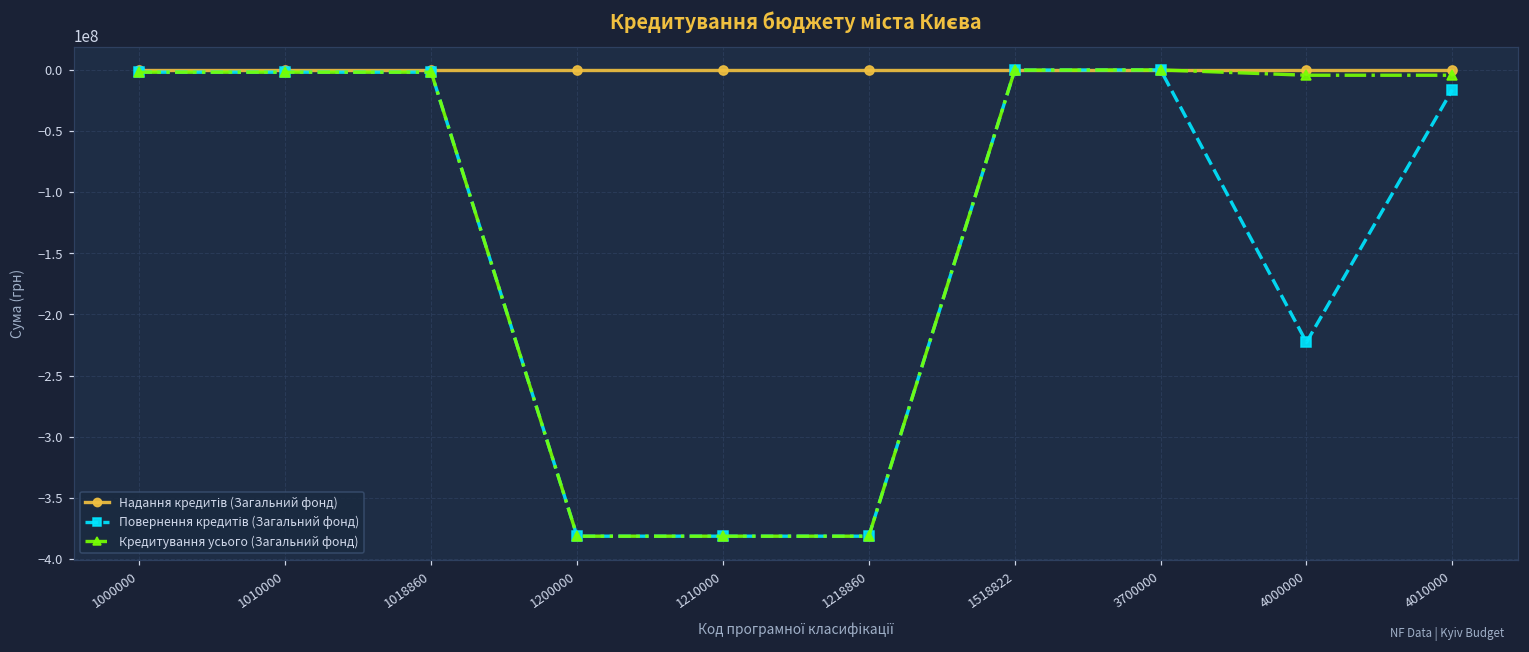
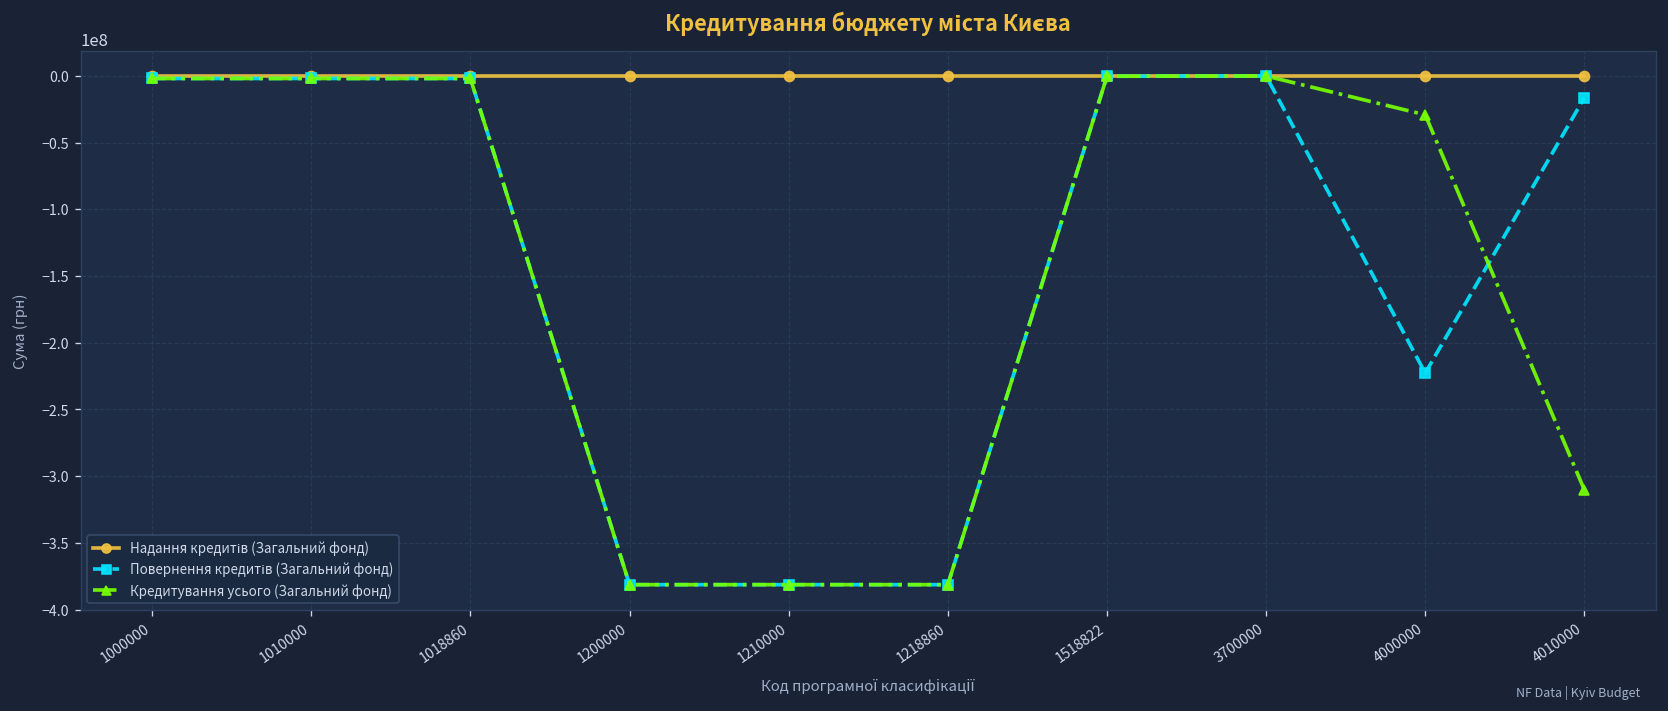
Кредитування усього (Загальний фонд), 4000000: -4000000 -> -29000000
Кредитування усього (Загальний фонд), 4010000: -4000000 -> -310000000
